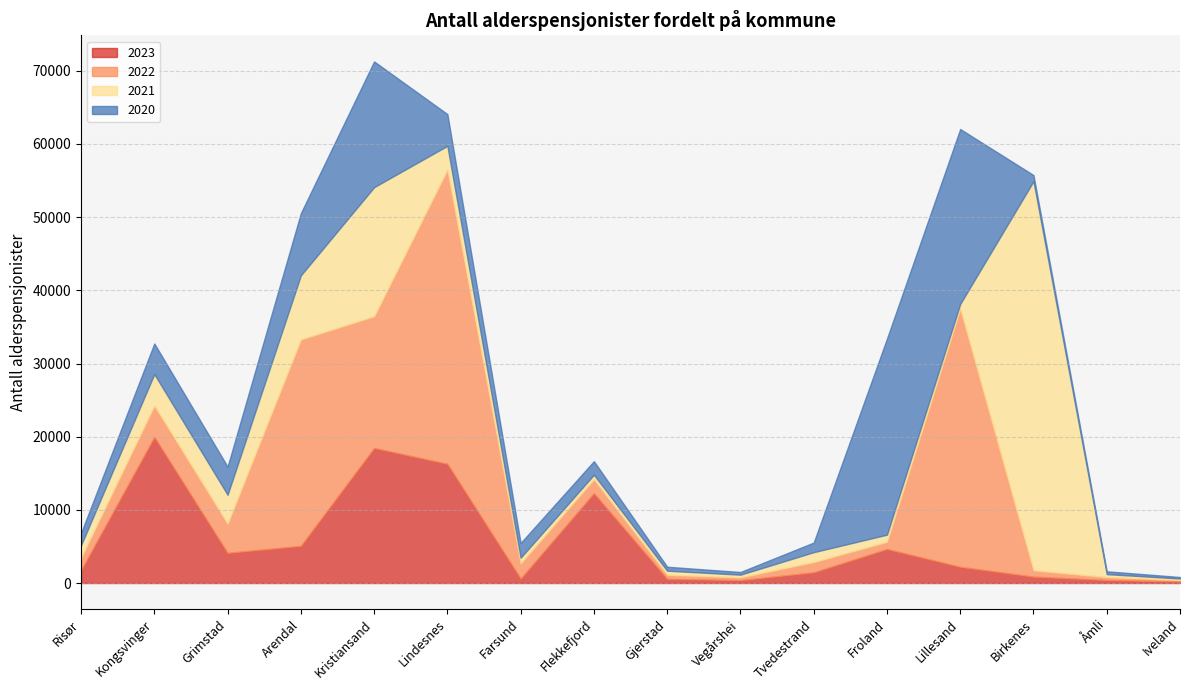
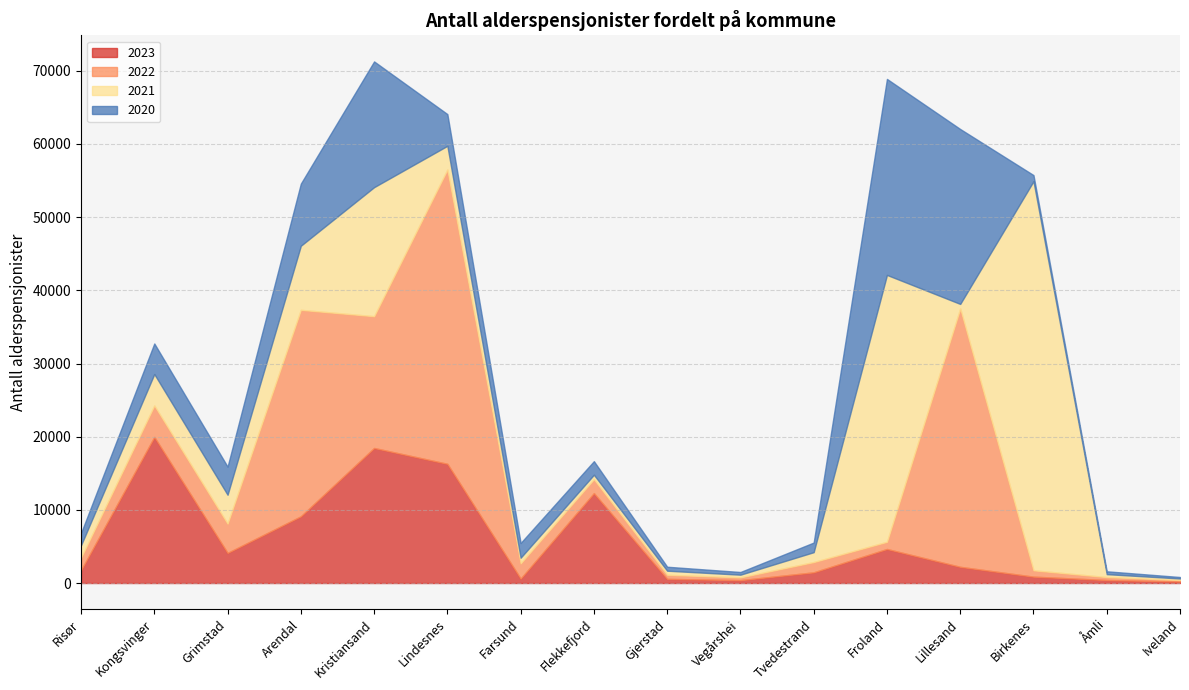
2023, Arendal: 5000 -> 9000
2021, Froland: 1000 -> 36000
